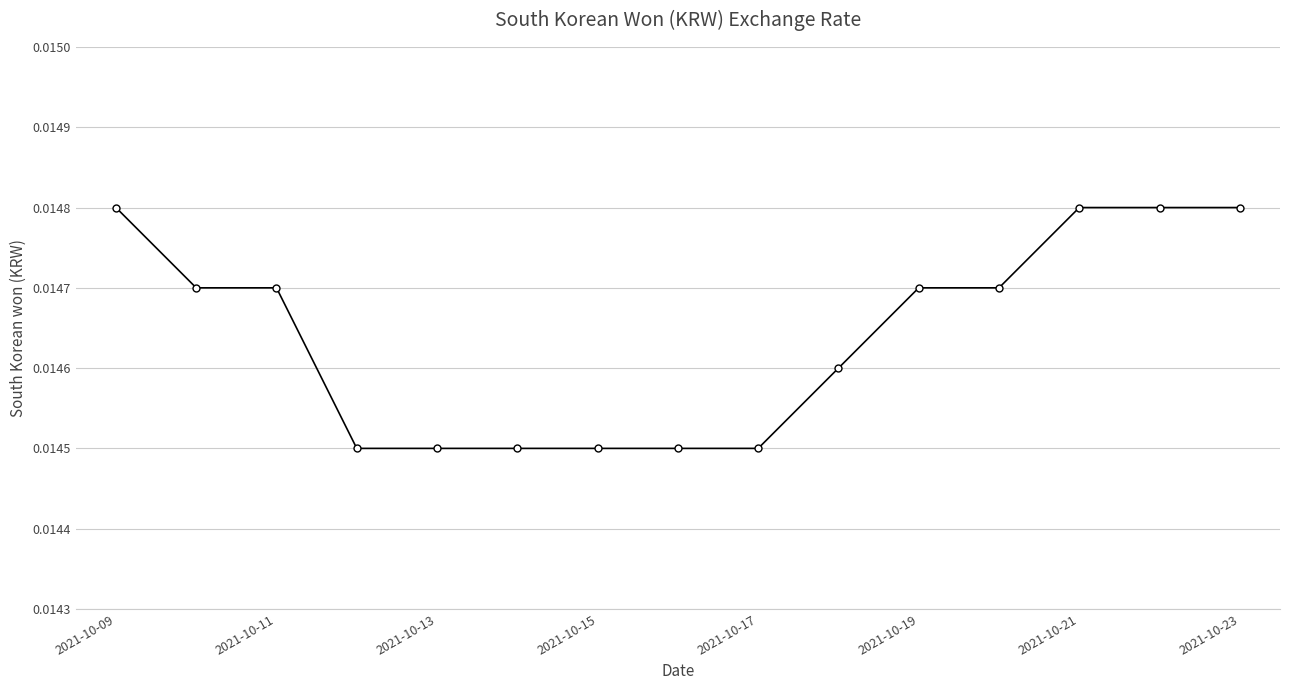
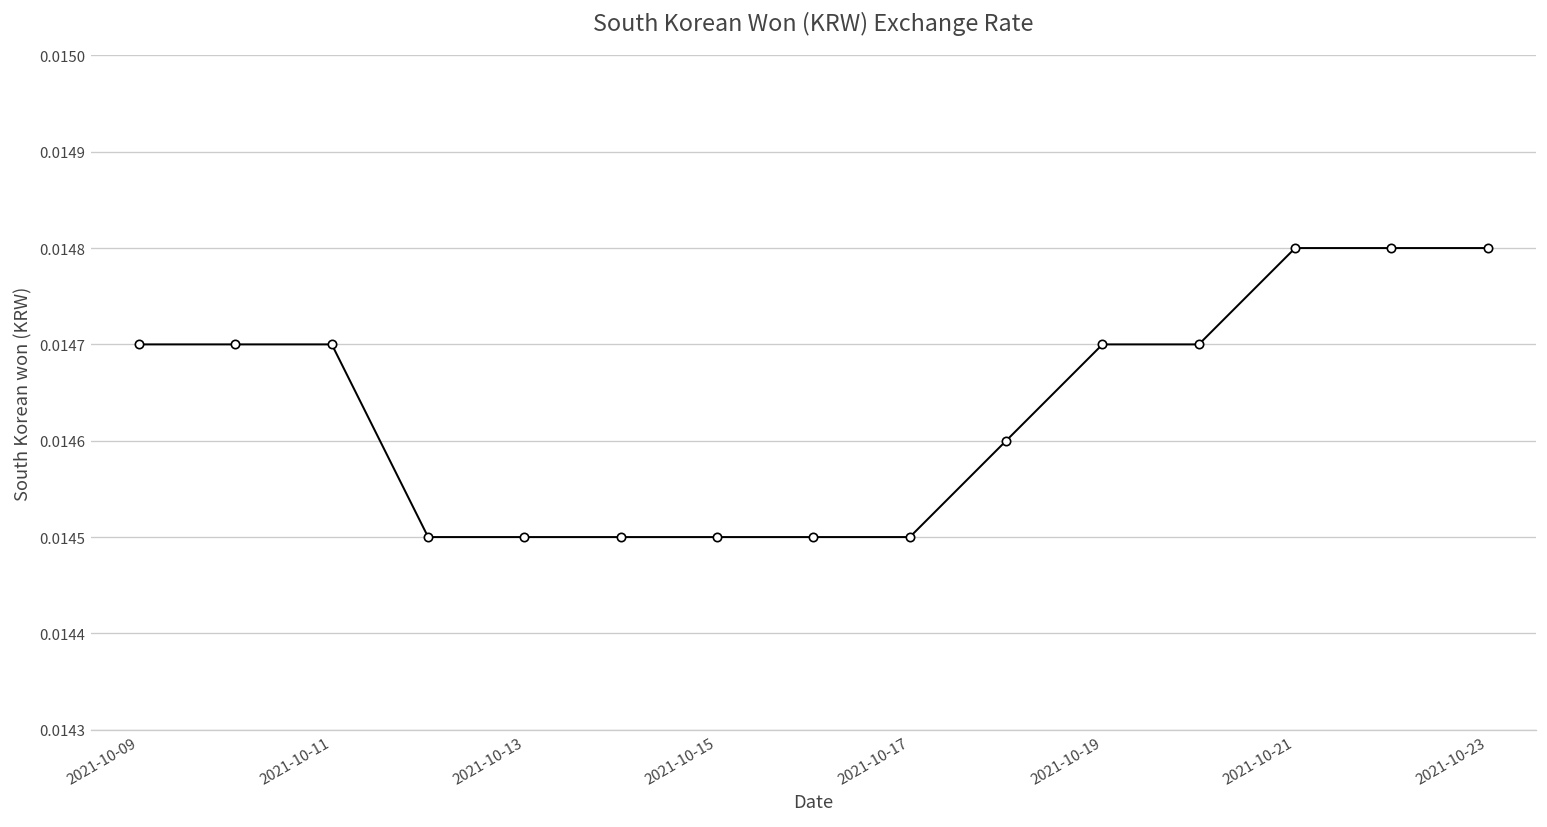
2021-10-09: 0.0148 -> 0.0147
